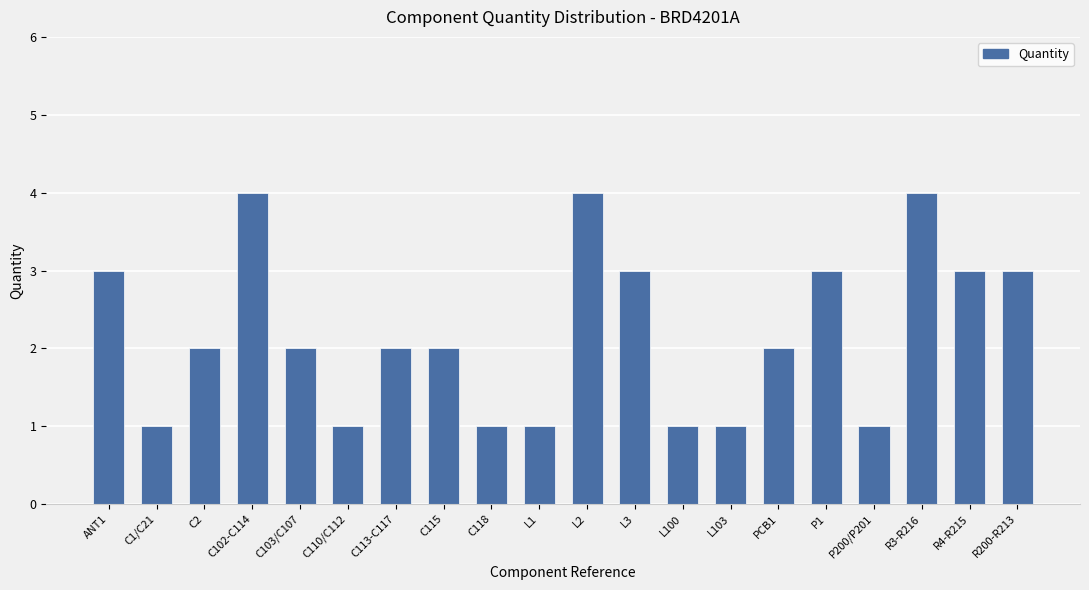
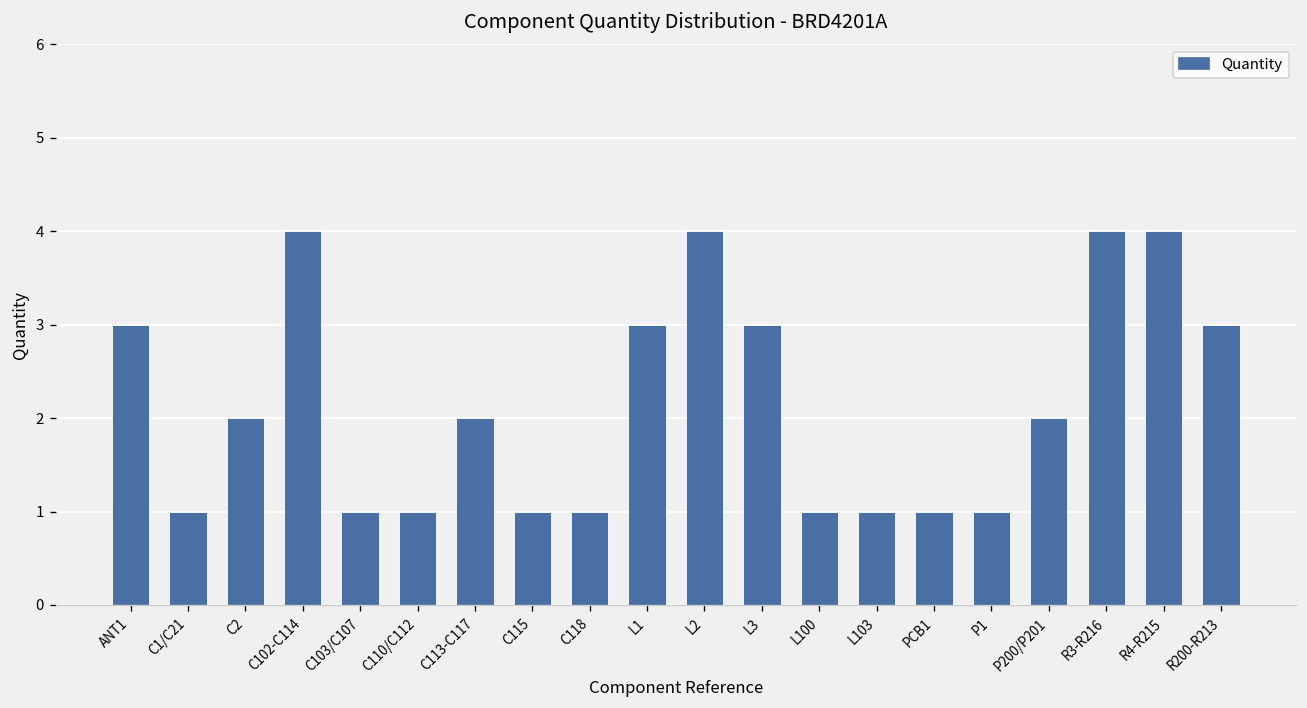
C103/C107: 2 -> 1
C115: 2 -> 1
L1: 1 -> 3
PCB1: 2 -> 1
P1: 3 -> 1
P200/P201: 1 -> 2
R4-R215: 3 -> 4
